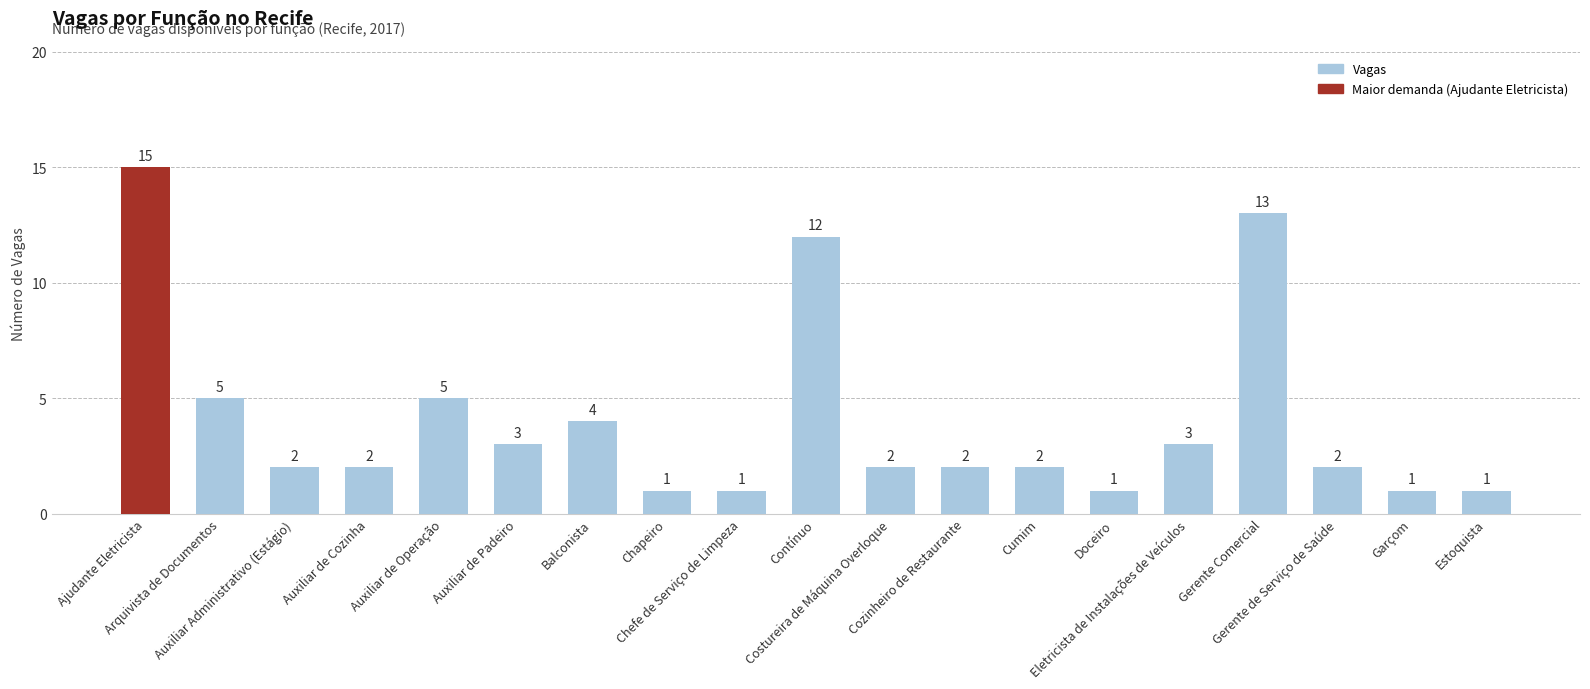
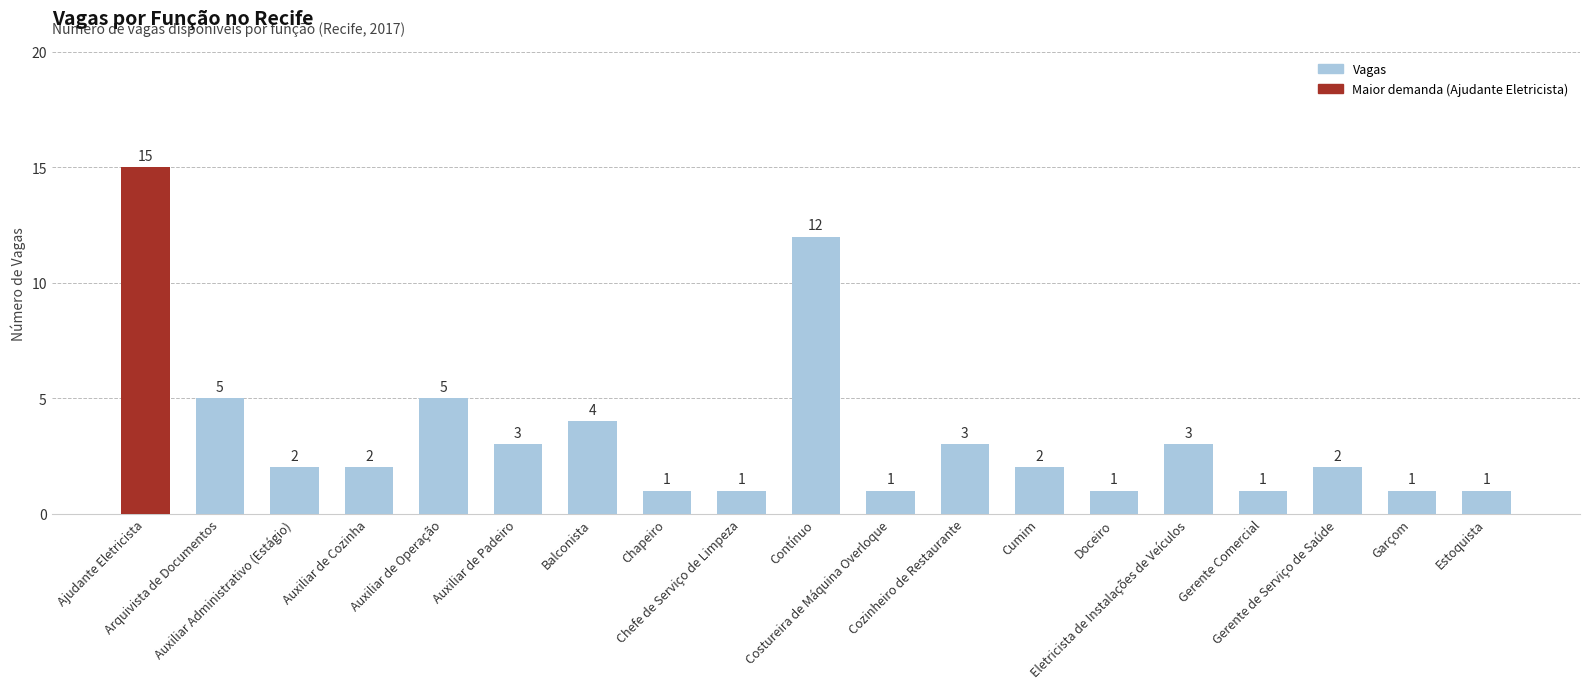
Costureira de Máquina Overloque: 2 -> 1
Cozinheiro de Restaurante: 2 -> 3
Gerente Comercial: 13 -> 1
